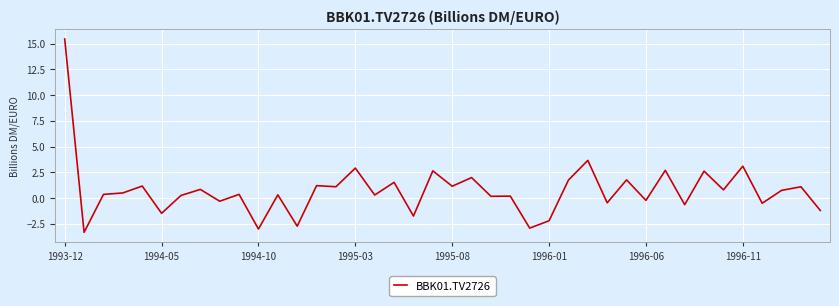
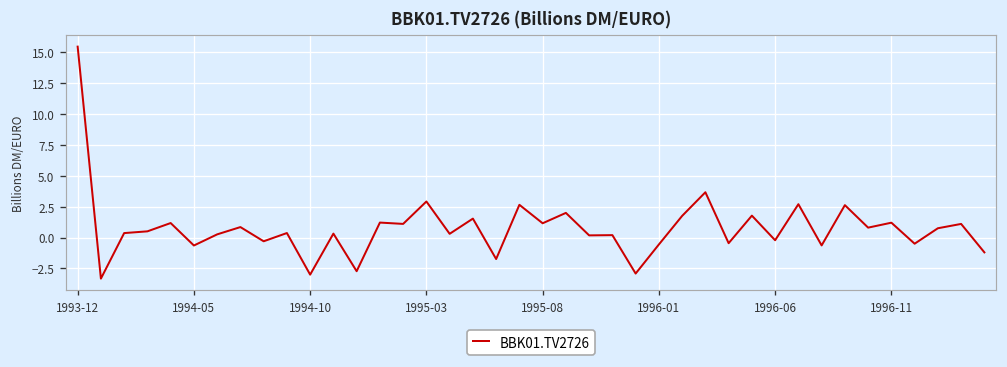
1994-05: -1.5 -> -0.6
1996-01: -2.2 -> -0.6
1996-11: 3.1 -> 1.2
